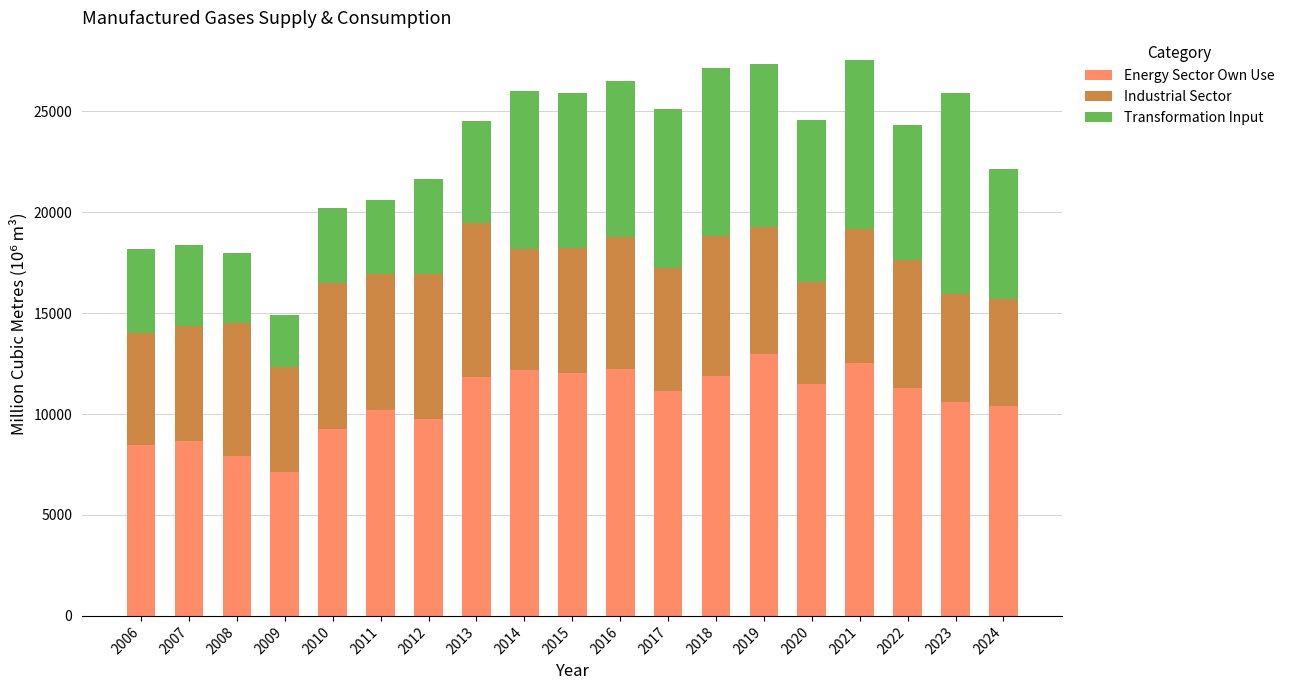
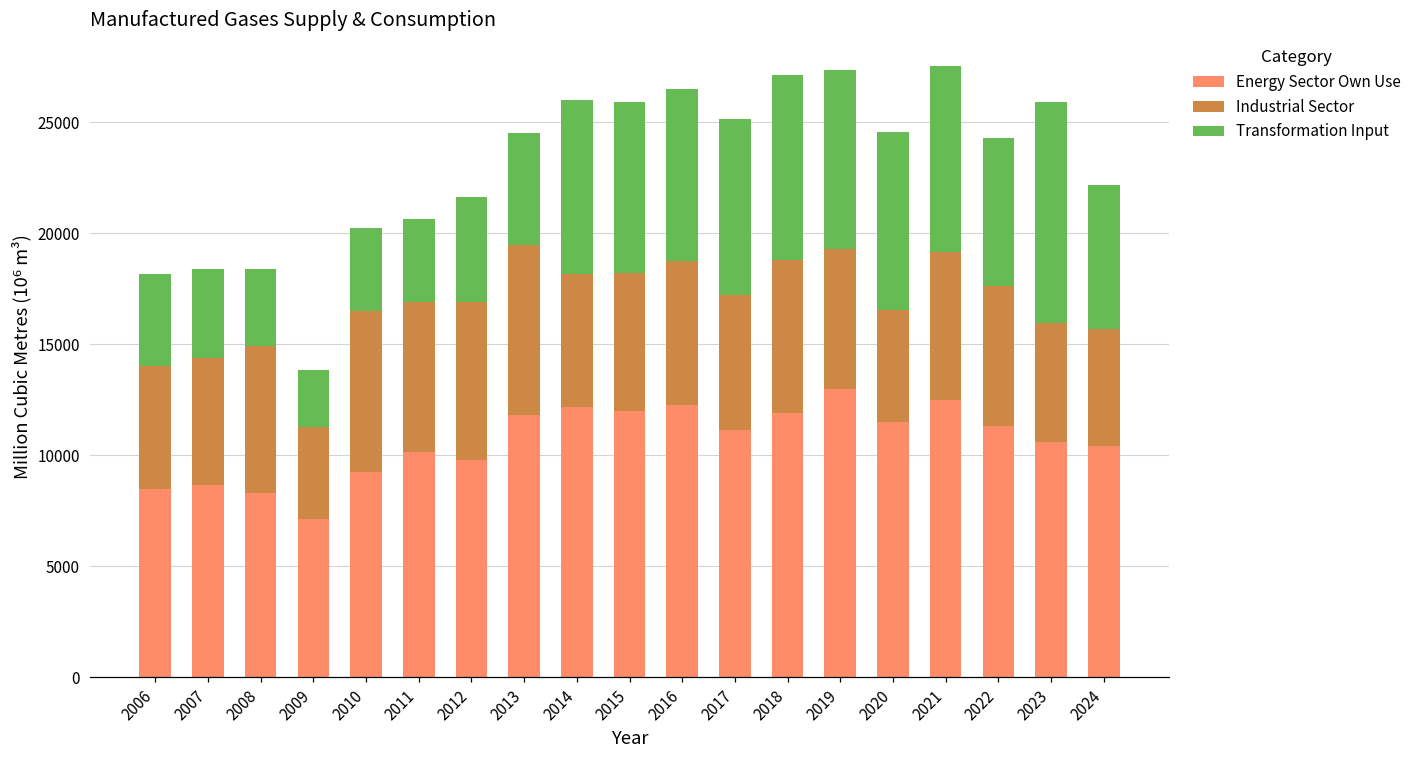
Energy Sector Own Use, 2008: 7900 -> 8300
Industrial Sector, 2009: 5200 -> 4100
